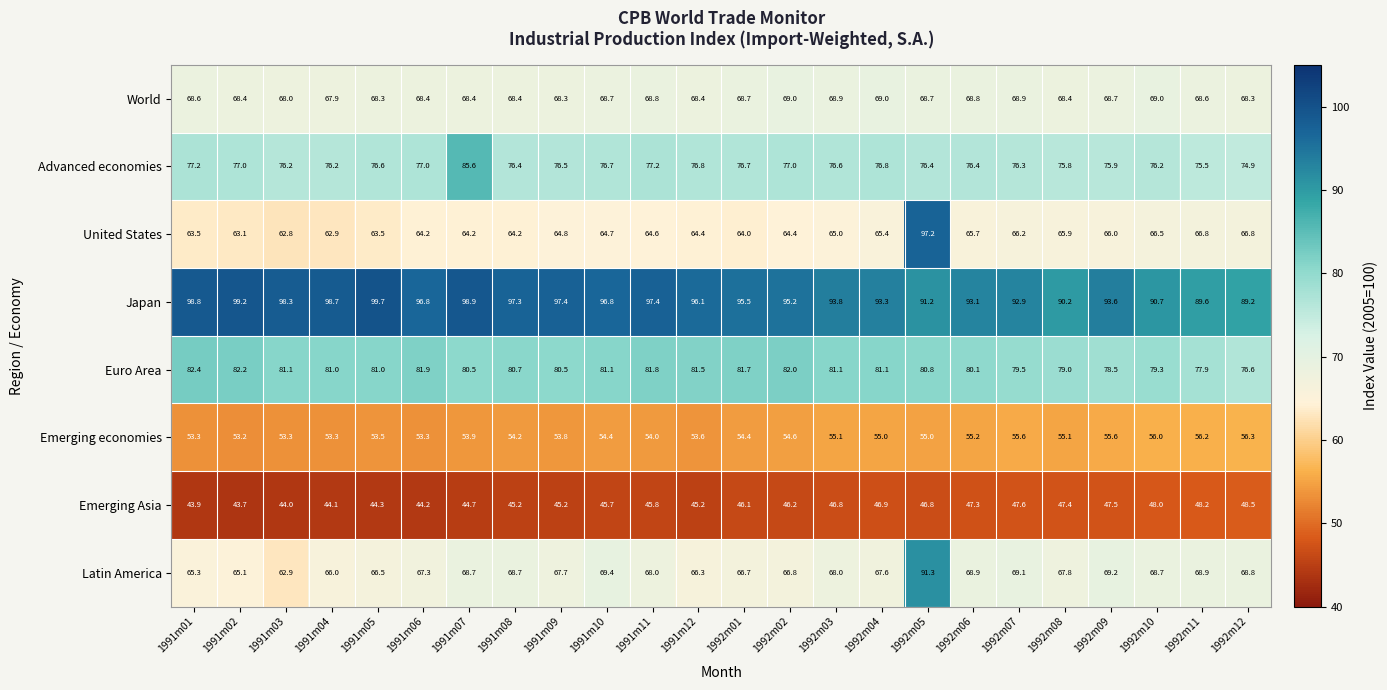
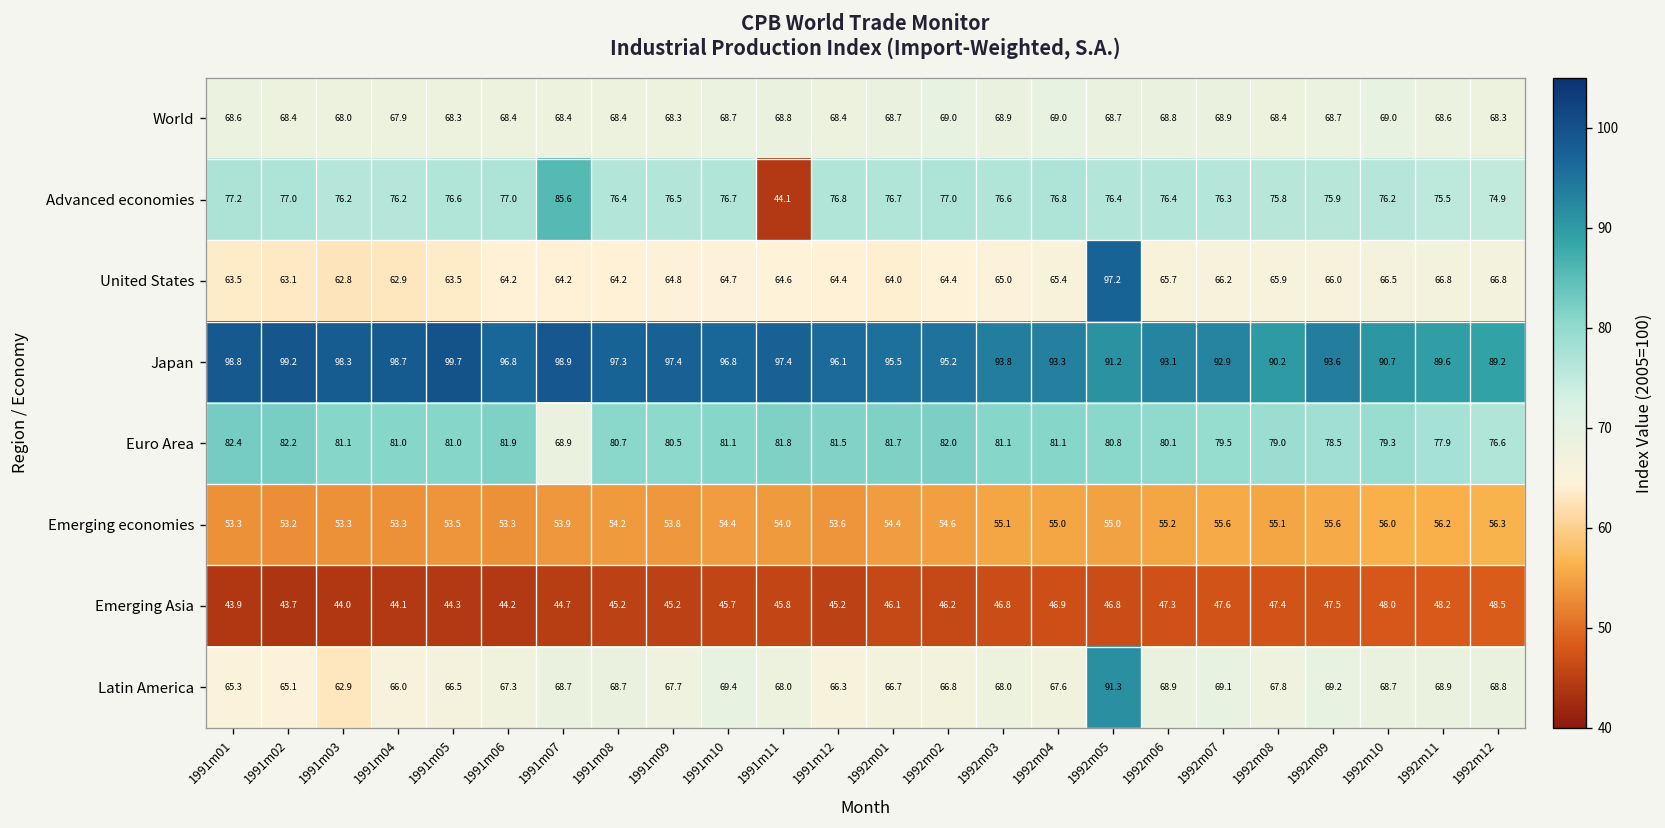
Advanced economies, 1991m11: 77.2 -> 44.1
Euro Area, 1991m07: 80.5 -> 68.9
